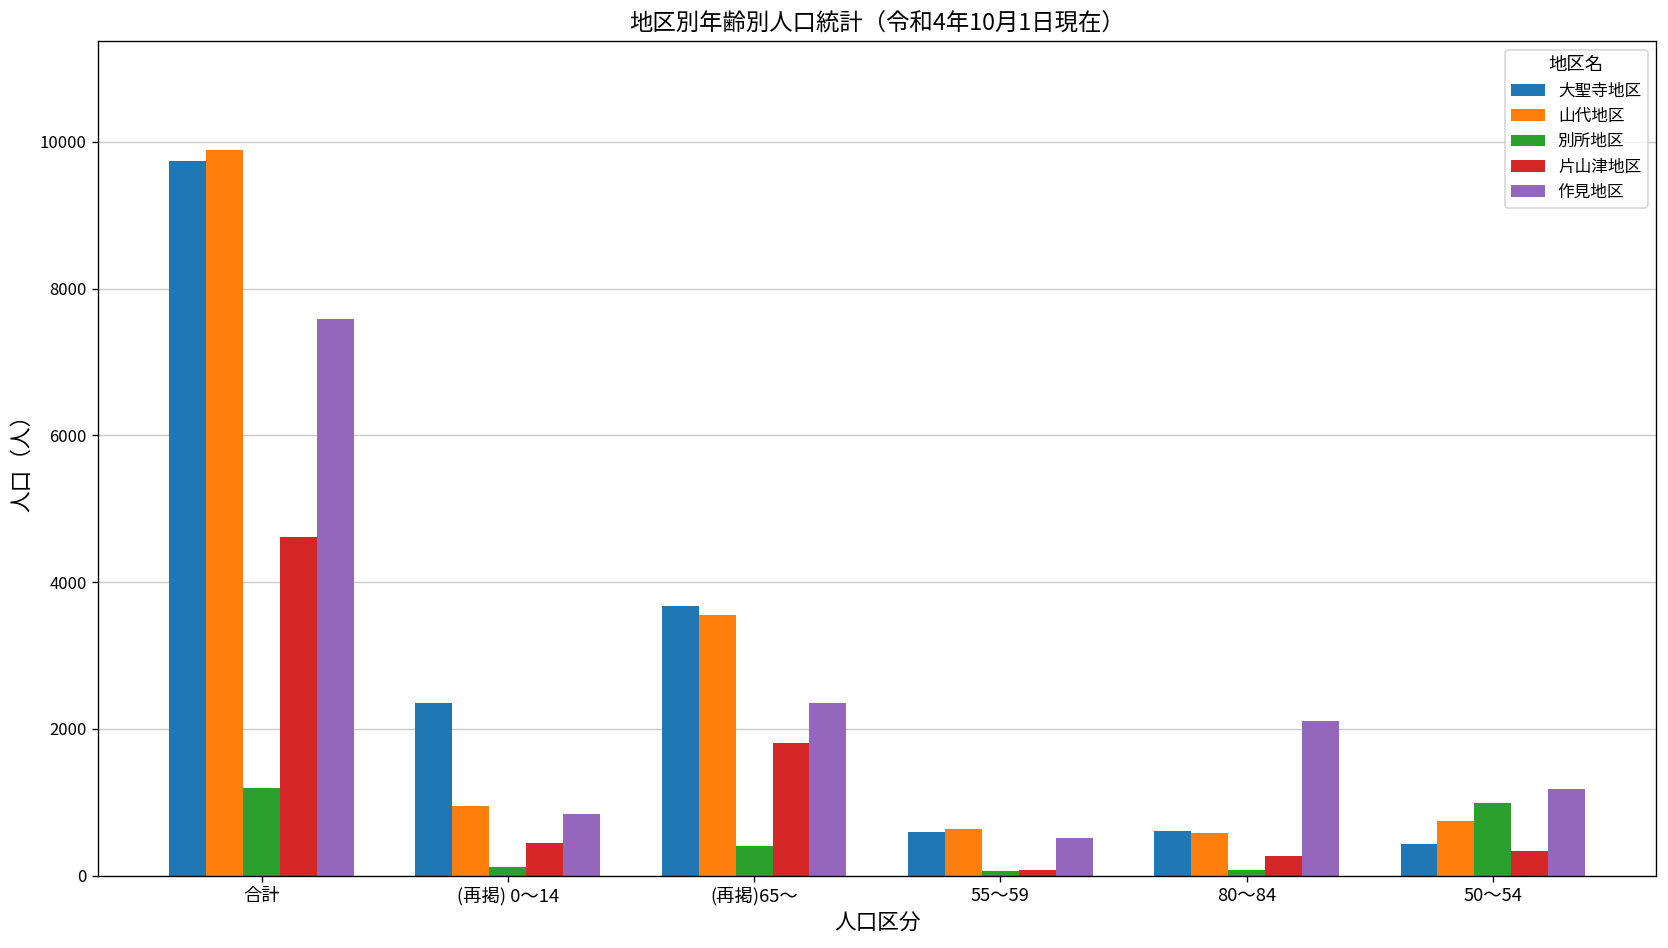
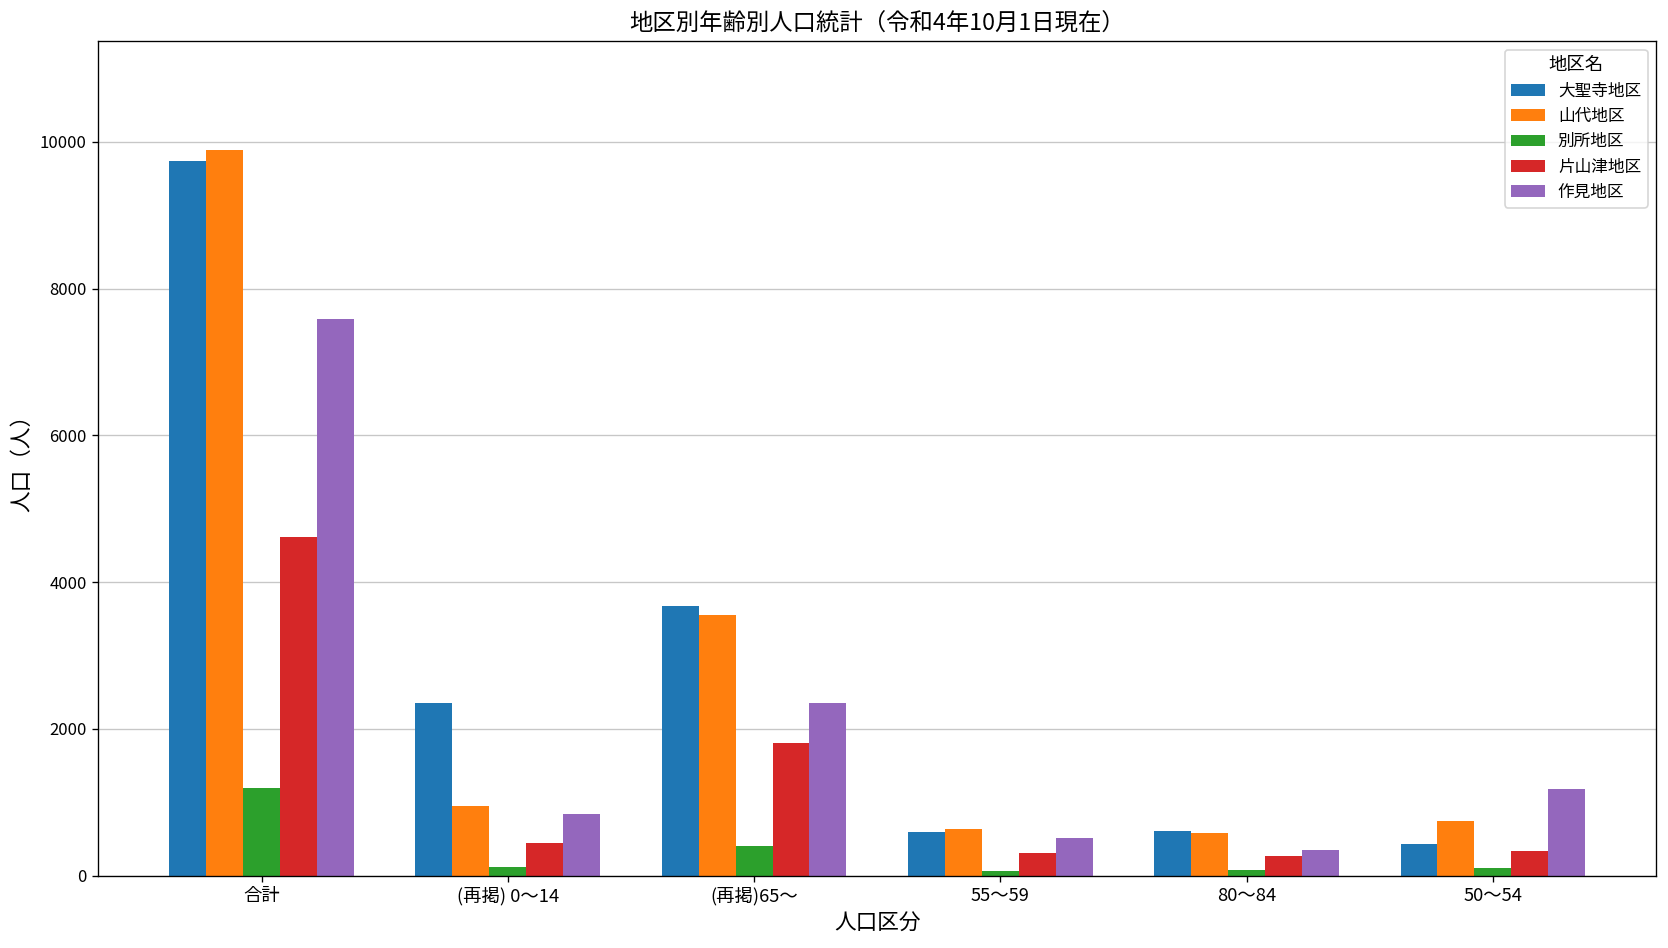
片山津地区, 55～59: 100 -> 300
作見地区, 80～84: 2100 -> 300
別所地区, 50～54: 1000 -> 100
